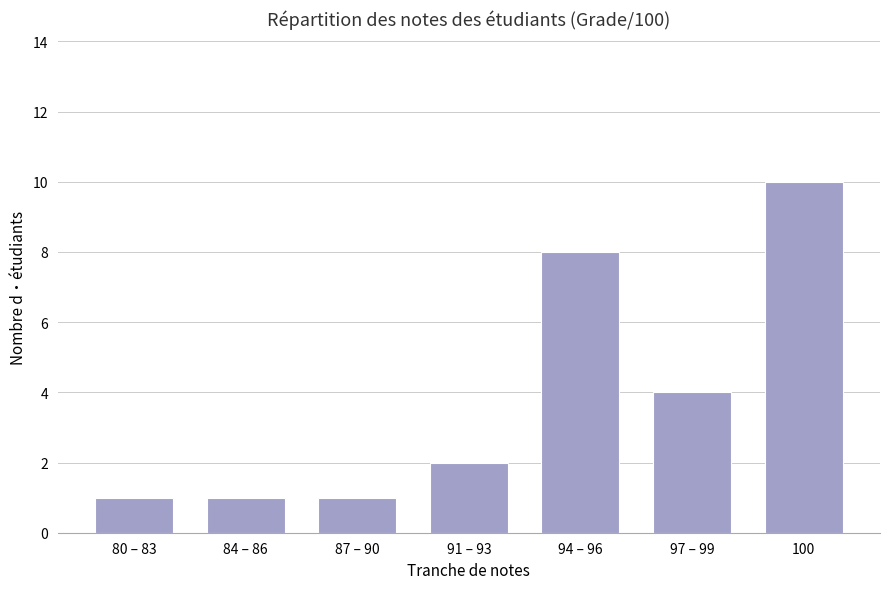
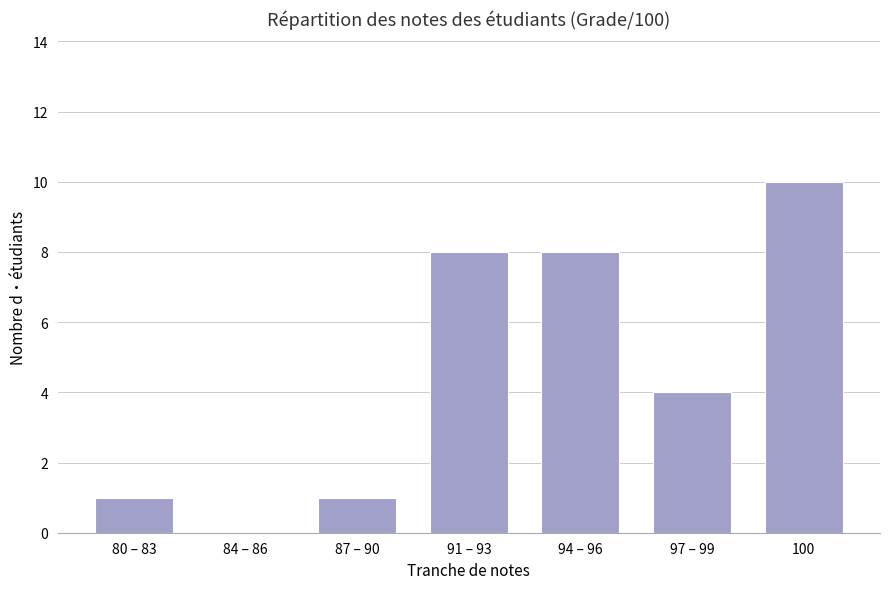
84 – 86: 1 -> 0
91 – 93: 2 -> 8
